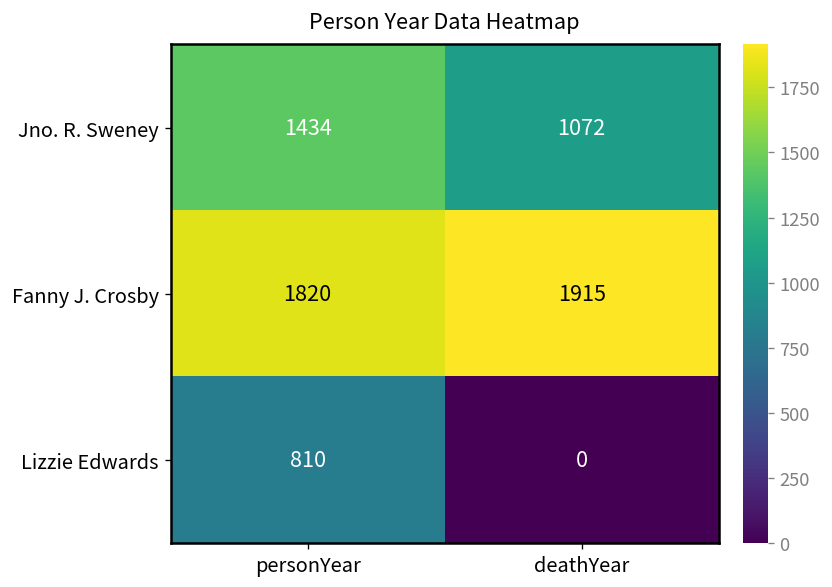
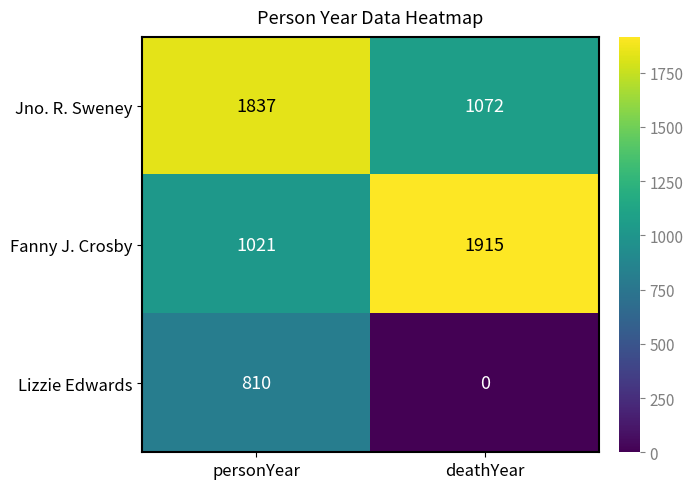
Jno. R. Sweney, personYear: 1434 -> 1837
Fanny J. Crosby, personYear: 1820 -> 1021
